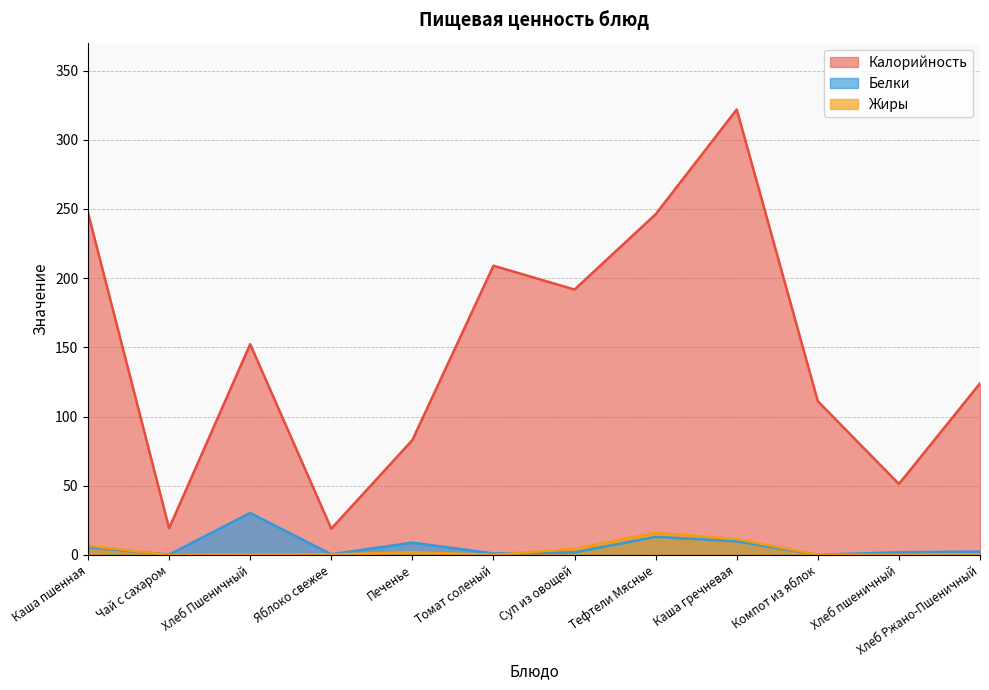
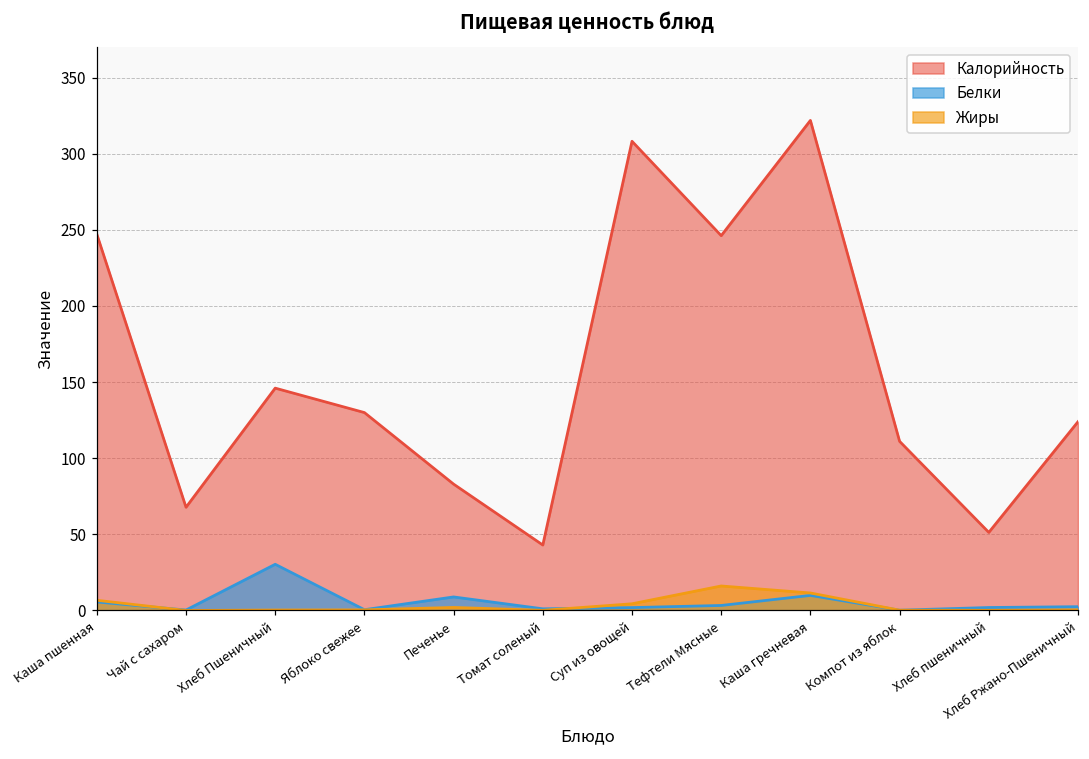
Калорийность, Чай с сахаром: 19 -> 68
Калорийность, Хлеб Пшеничный: 152 -> 146
Калорийность, Яблоко свежее: 19 -> 130
Калорийность, Томат соленый: 209 -> 43
Калорийность, Суп из овощей: 192 -> 308
Белки, Тефтели Мясные: 13 -> 3
